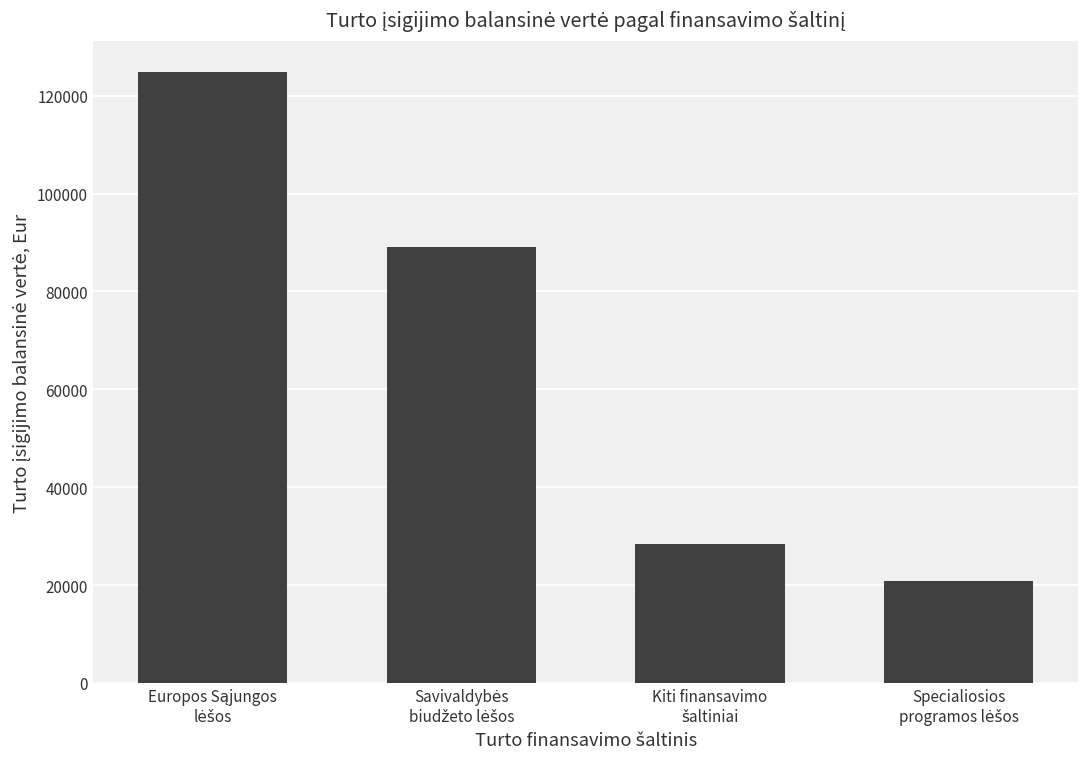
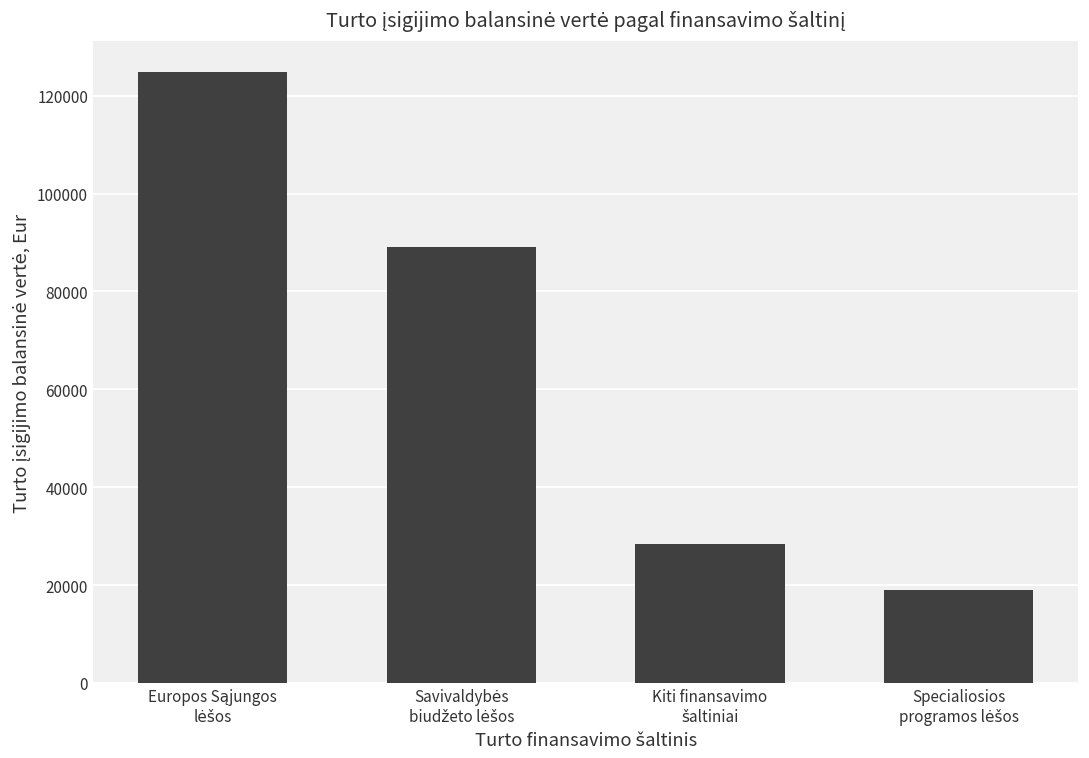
Specialiosios programos lėšos: 21000 -> 19000
